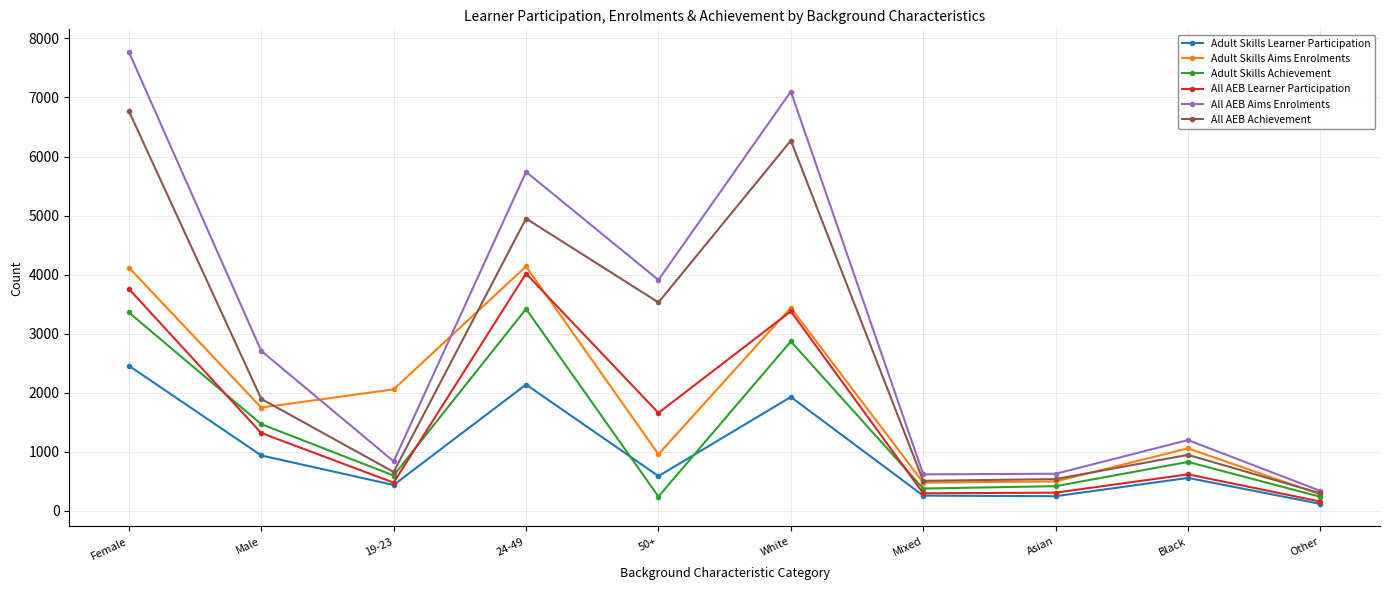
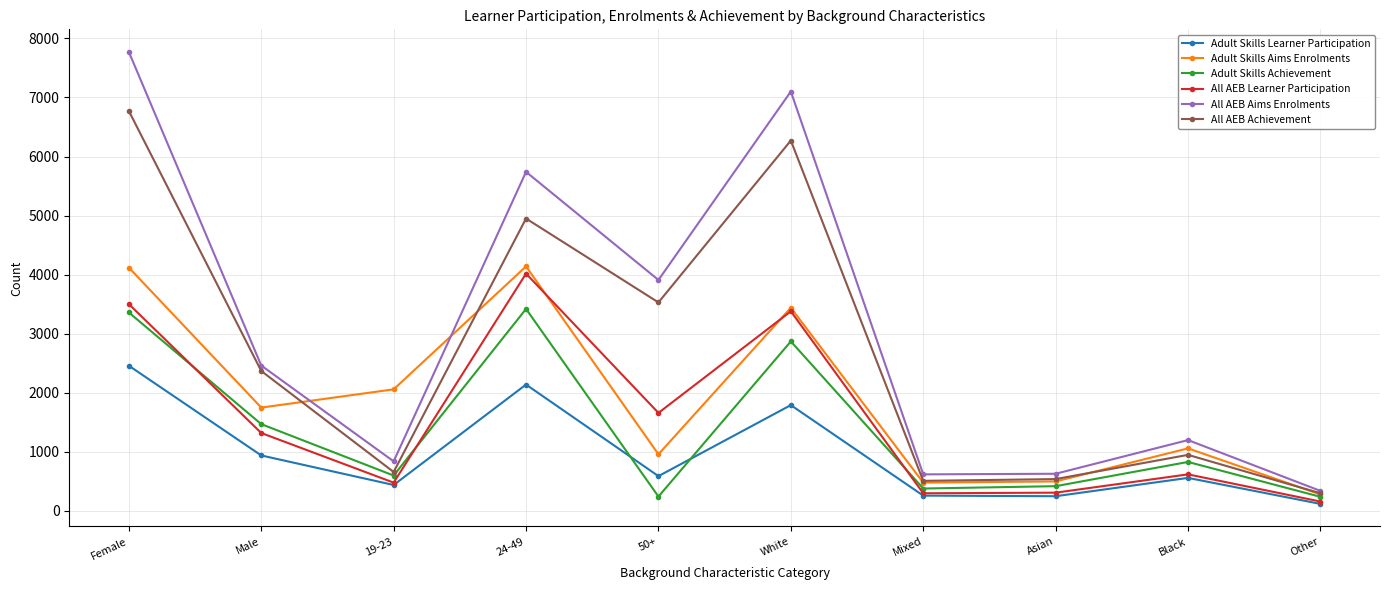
All AEB Learner Participation, Female: 3800 -> 3500
All AEB Aims Enrolments, Male: 2700 -> 2500
All AEB Achievement, Male: 1900 -> 2400
Adult Skills Learner Participation, White: 1900 -> 1800
